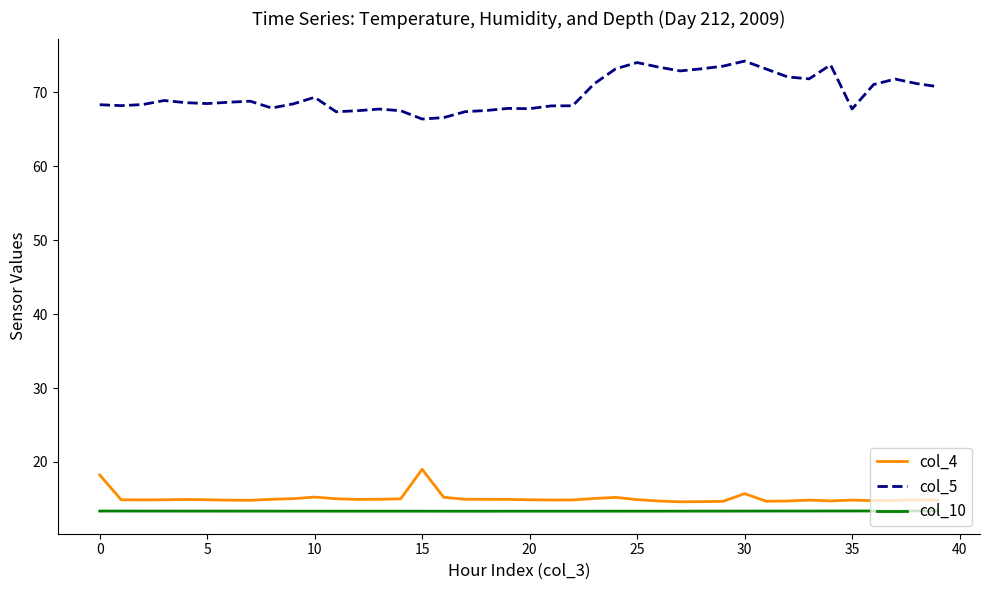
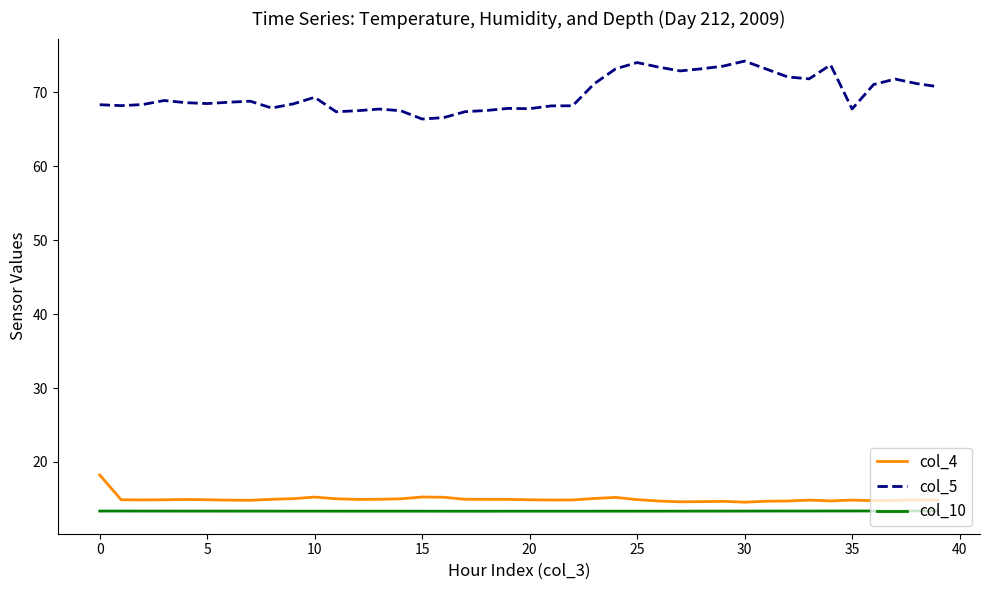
col_4, 15: 19 -> 15
col_4, 30: 16 -> 15
